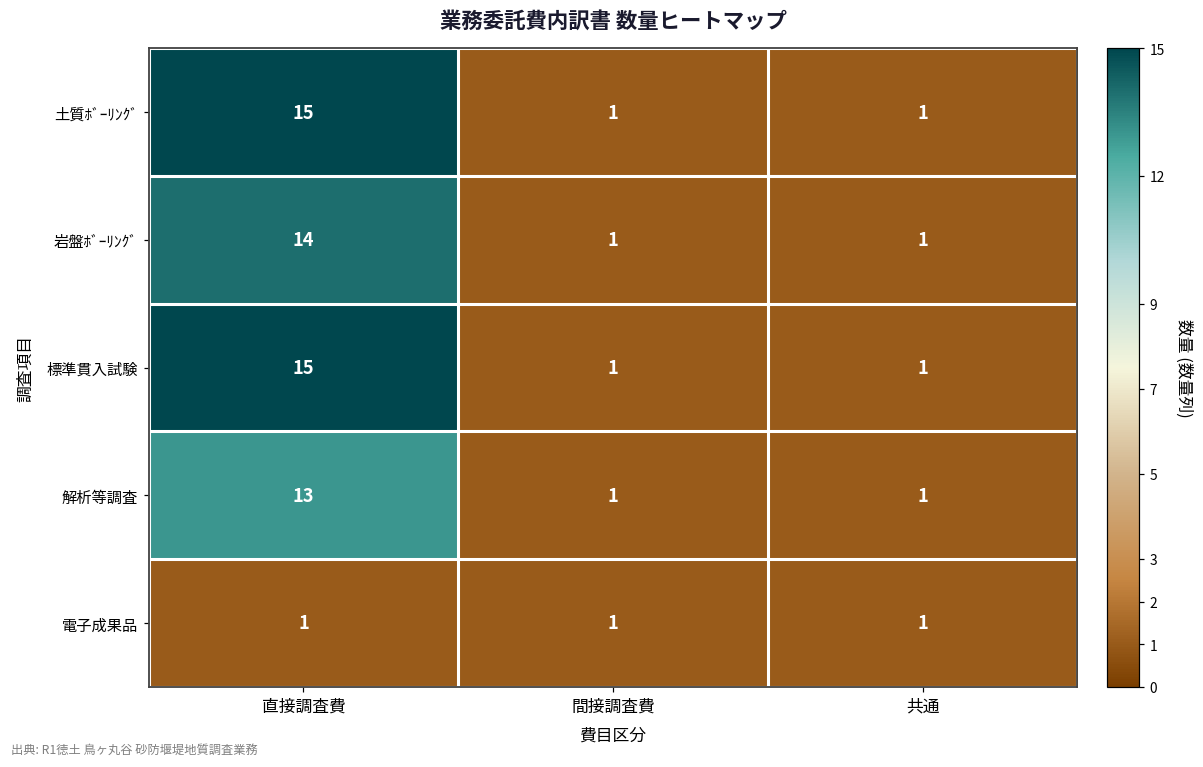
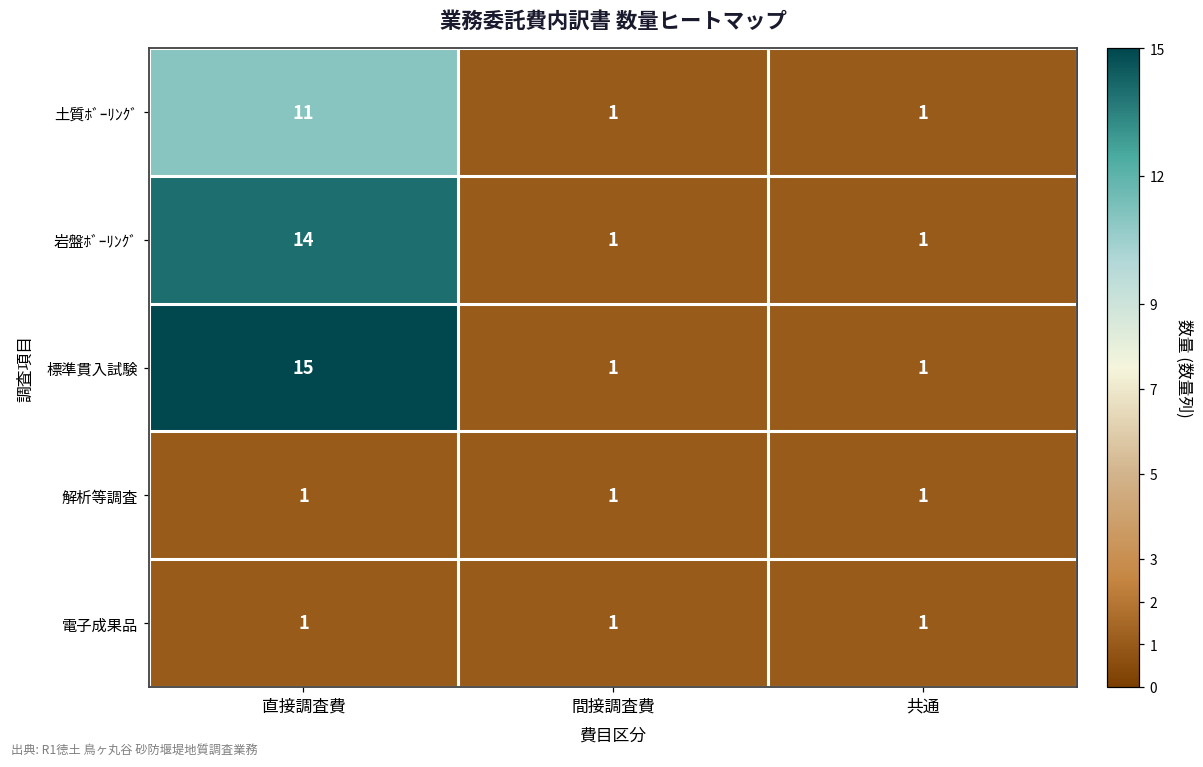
土質ﾎﾞｰﾘﾝｸﾞ, 直接調査費: 15 -> 11
解析等調査, 直接調査費: 13 -> 1
